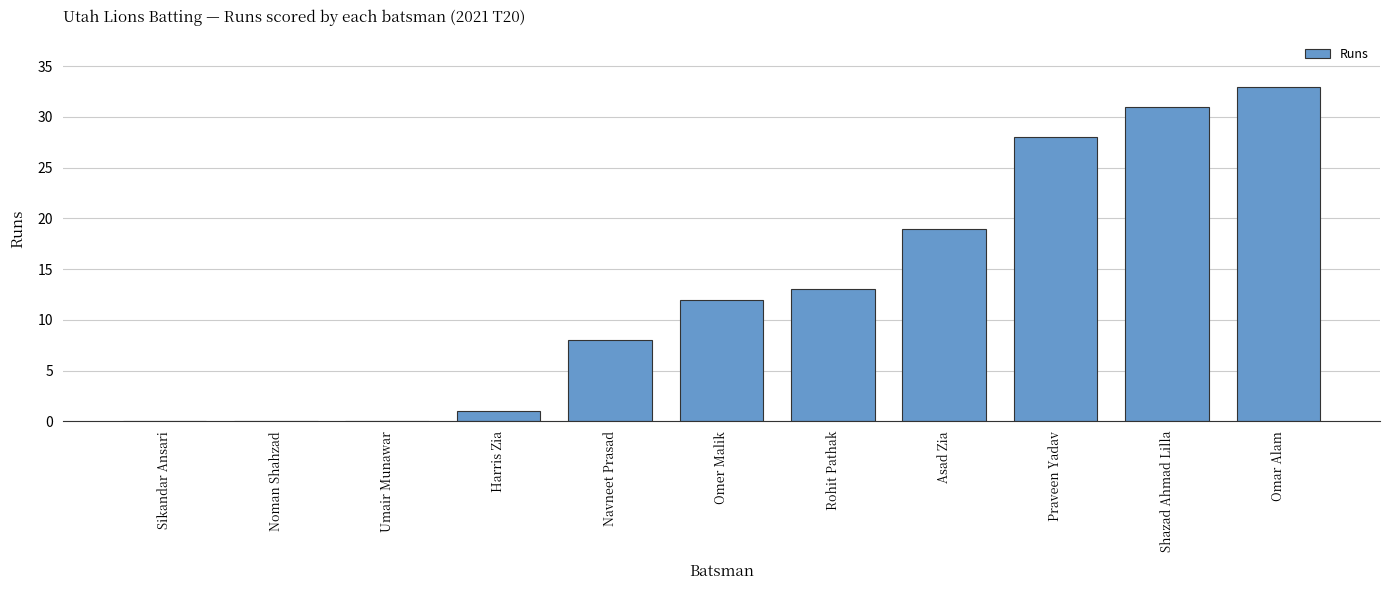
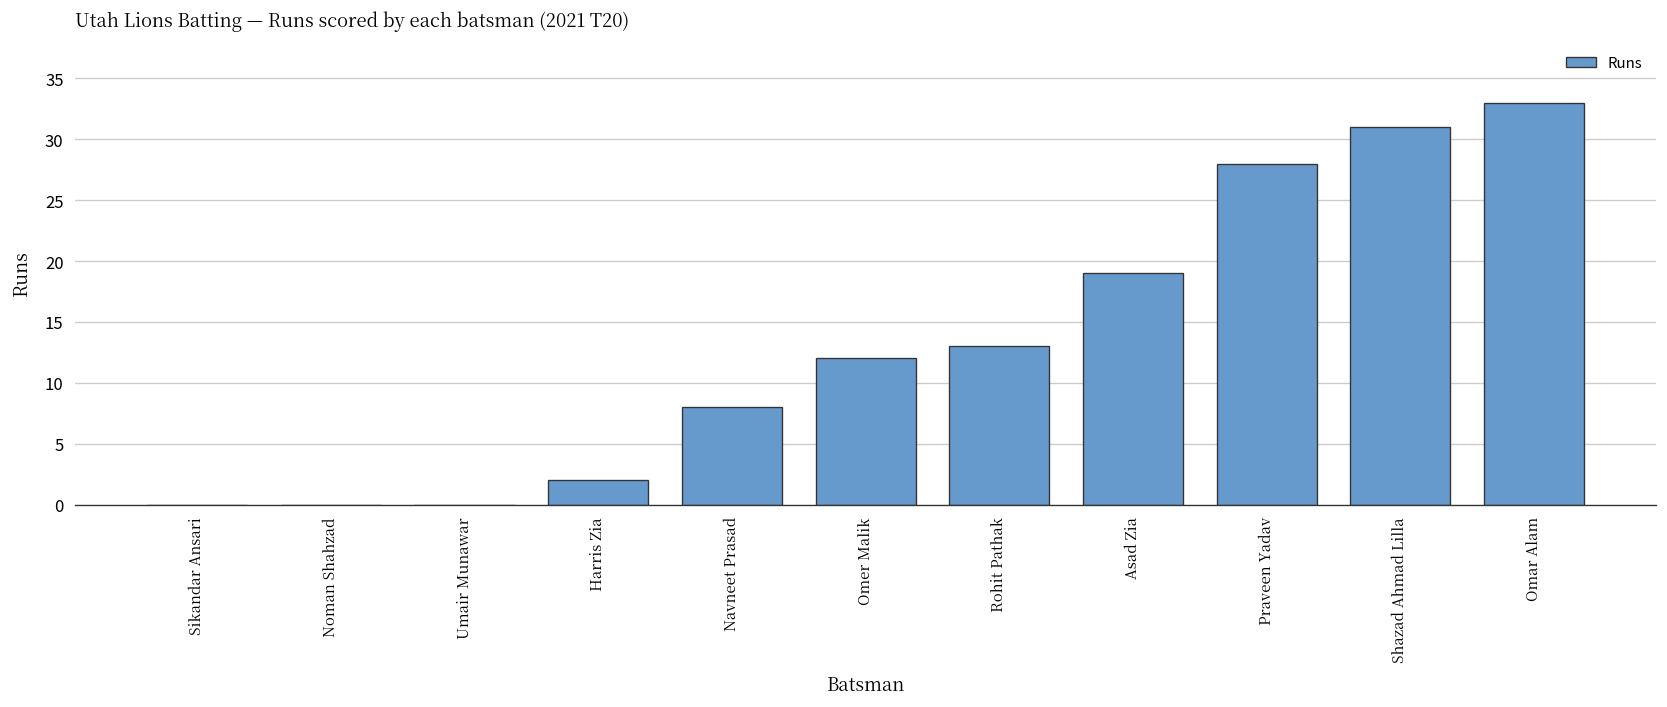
Harris Zia: 1 -> 2
